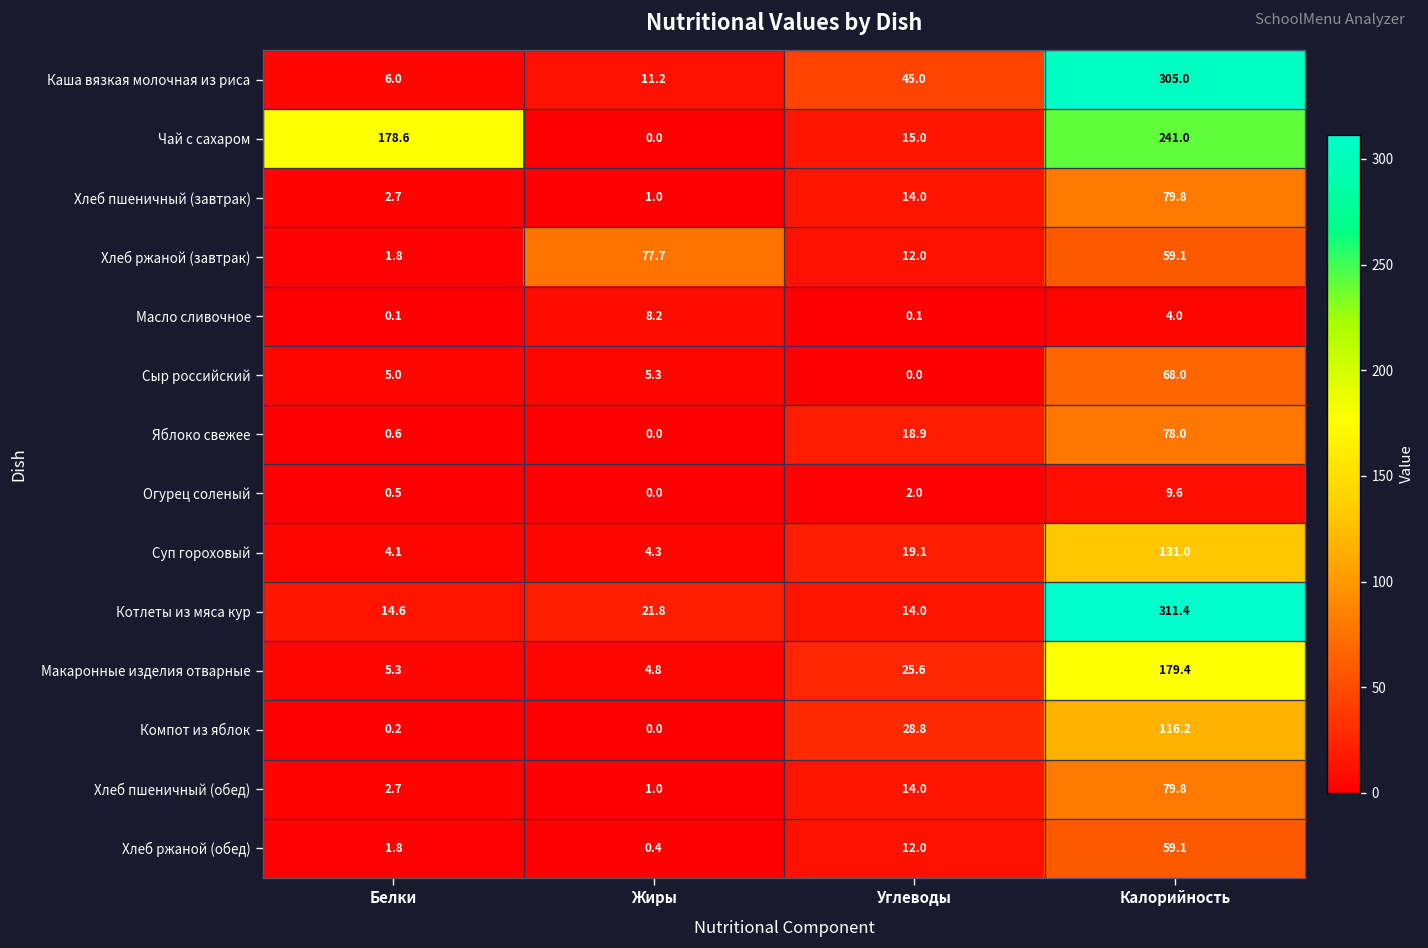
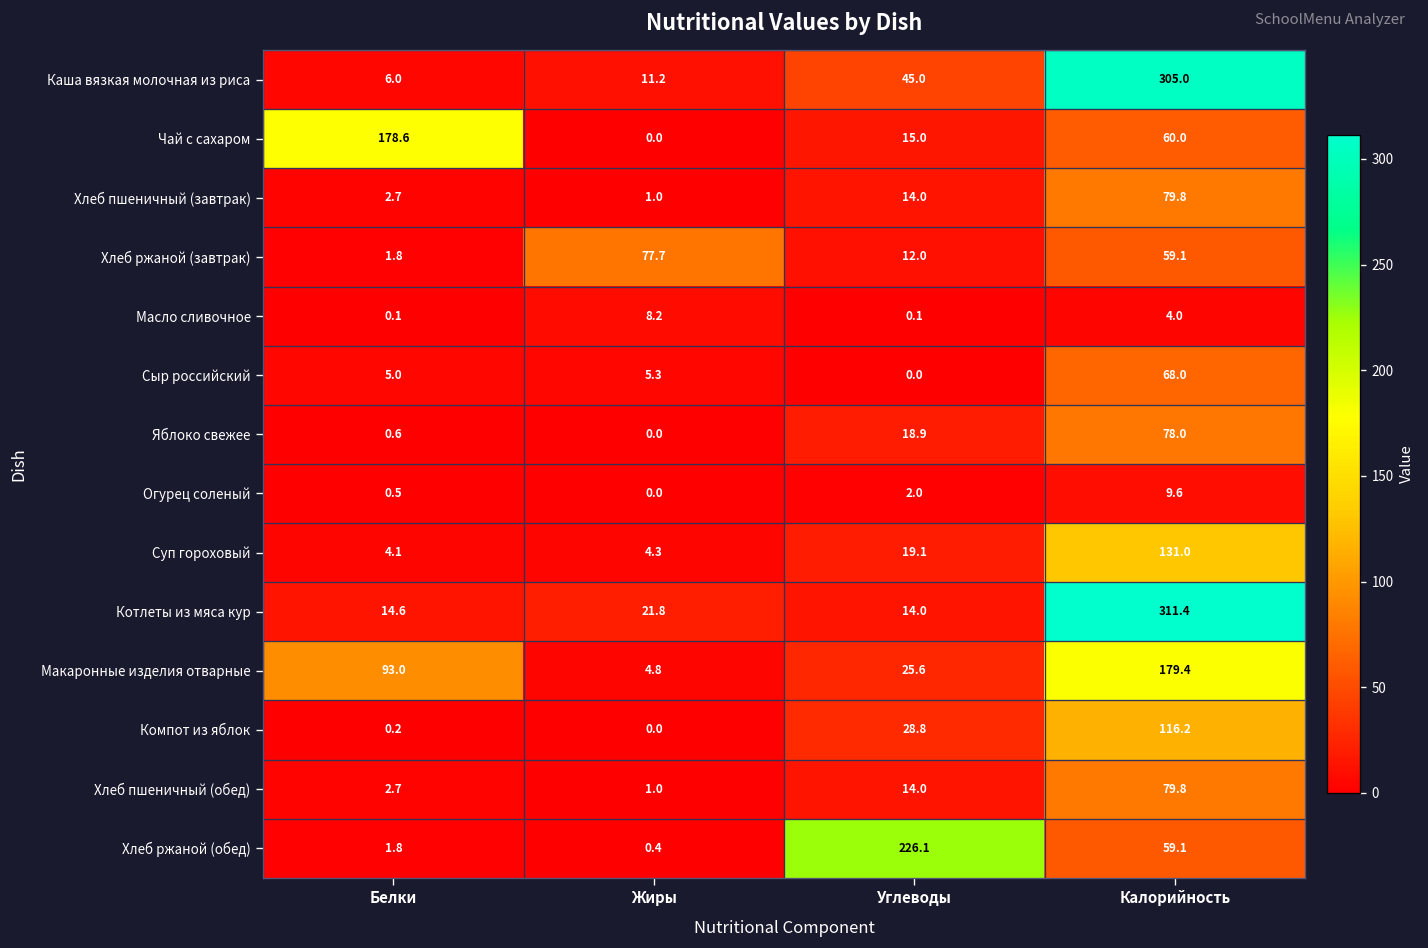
Чай с сахаром, Калорийность: 241.0 -> 60.0
Макаронные изделия отварные, Белки: 5.3 -> 93.0
Хлеб ржаной (обед), Углеводы: 12.0 -> 226.1
